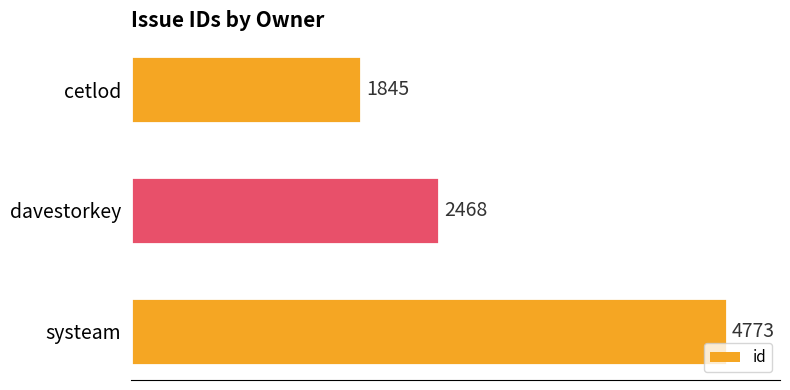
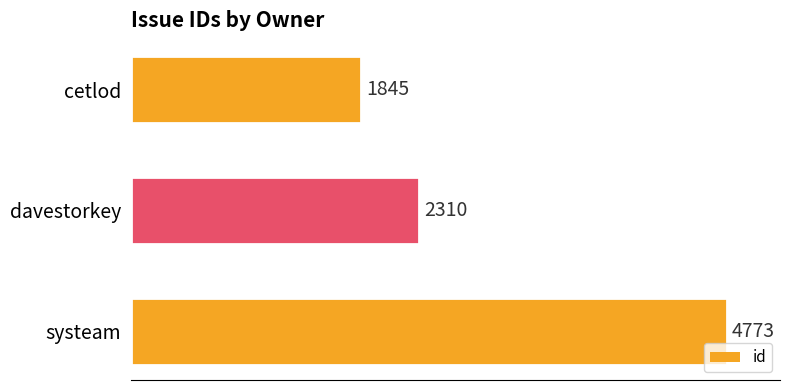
davestorkey: 2468 -> 2310
